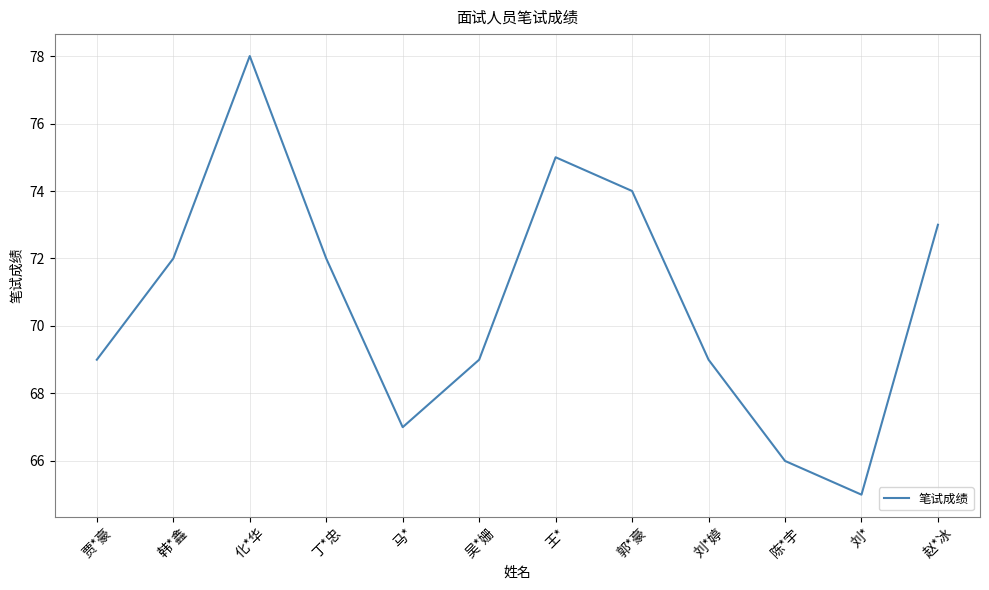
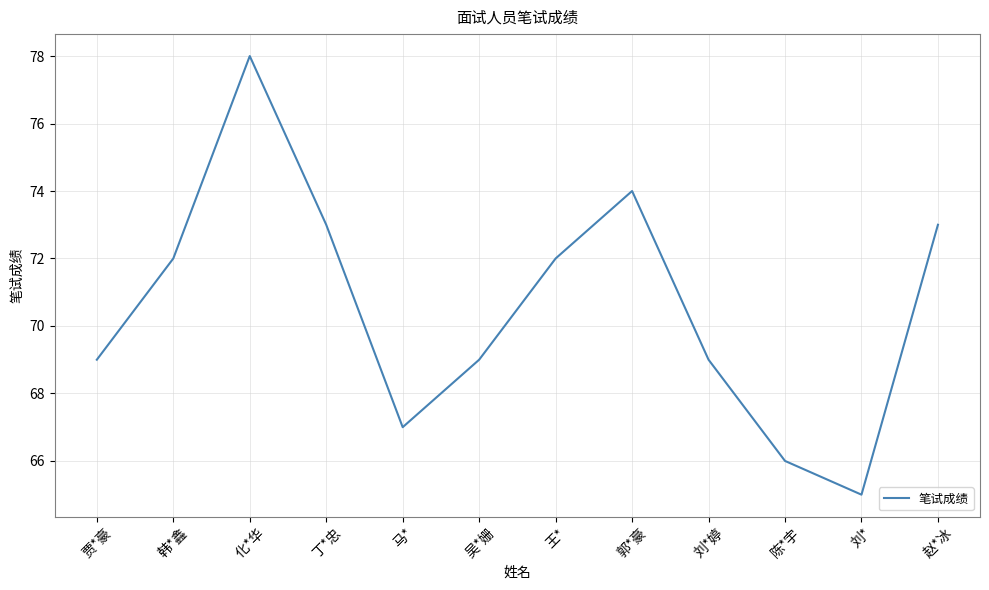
丁*忠: 72 -> 73
王*: 75 -> 72
